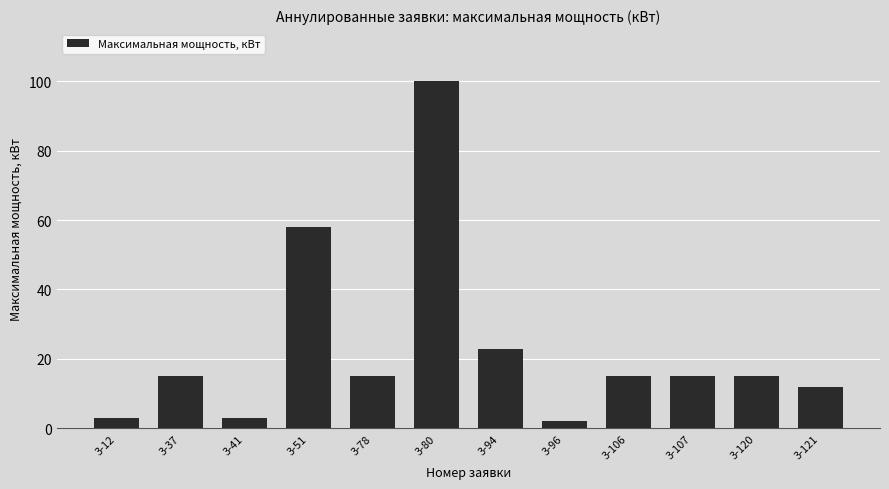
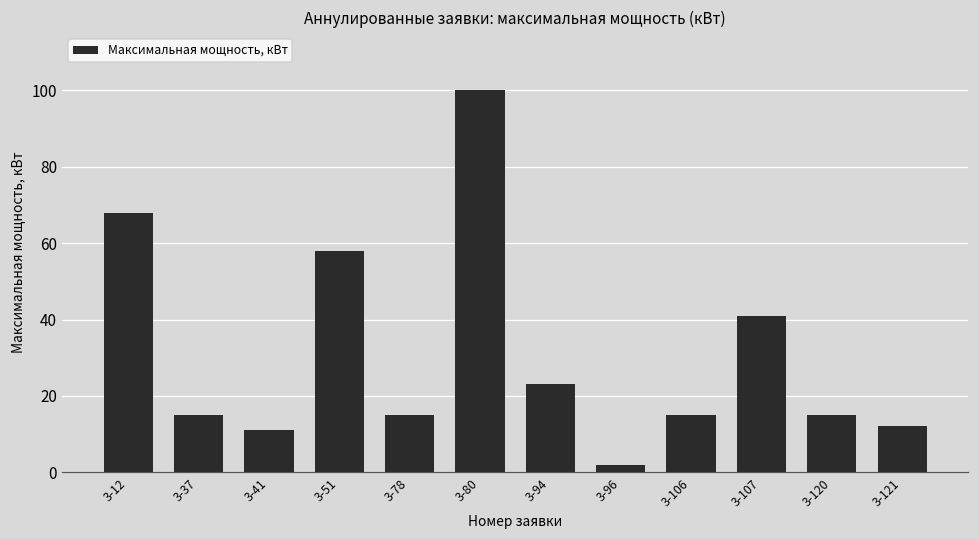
3-12: 3 -> 68
3-41: 3 -> 11
3-107: 15 -> 41
